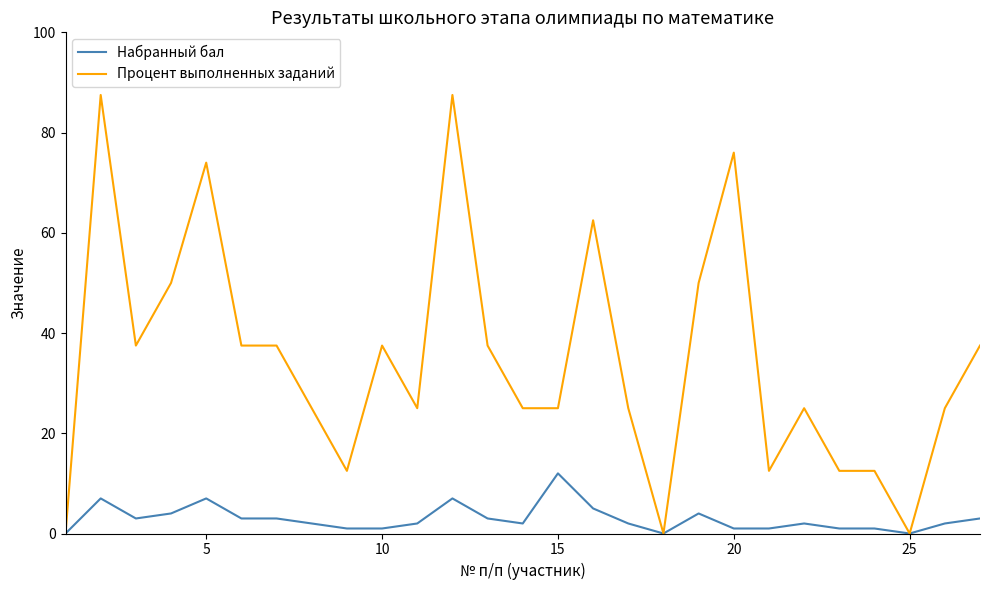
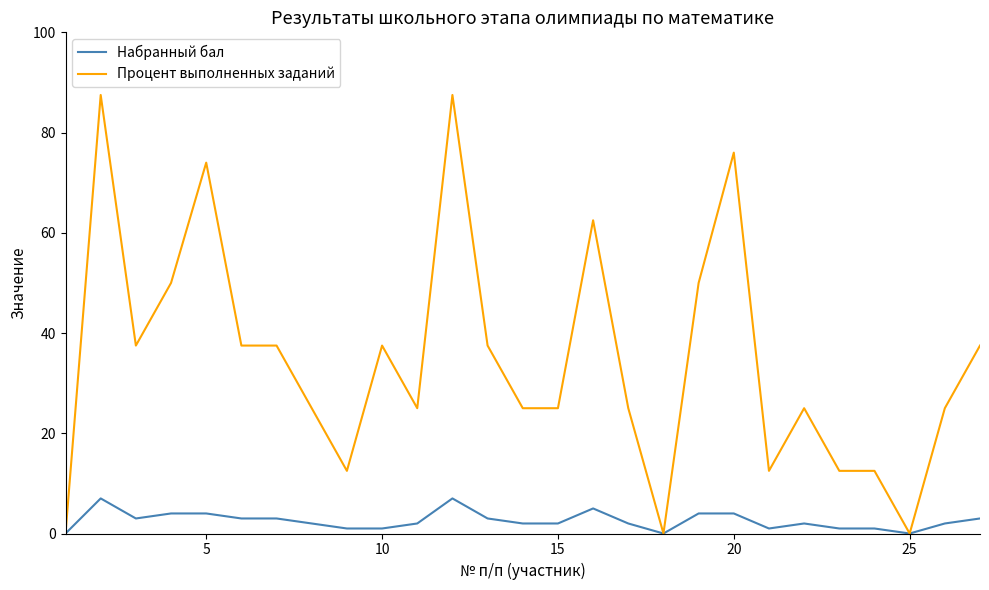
Набранный бал, 5: 7 -> 4
Набранный бал, 15: 12 -> 2
Набранный бал, 20: 1 -> 4
